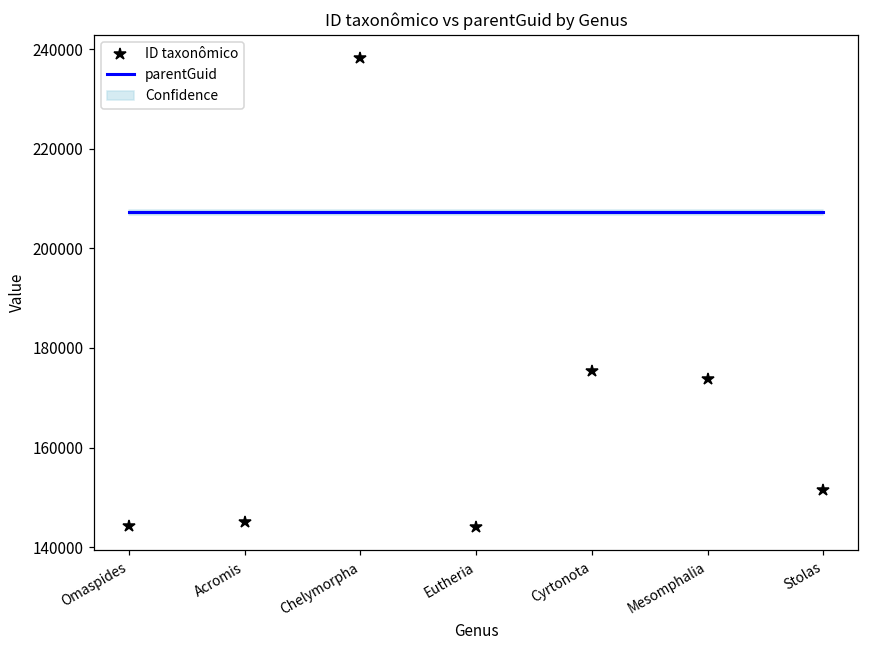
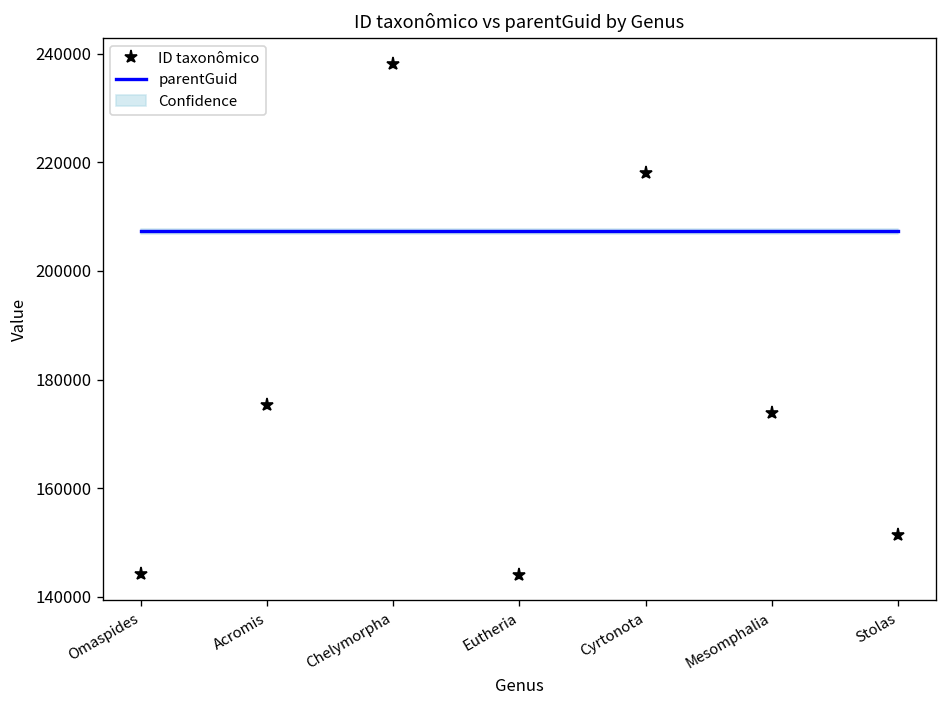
ID taxonômico, Acromis: 145000 -> 175000
ID taxonômico, Cyrtonota: 175000 -> 218000
